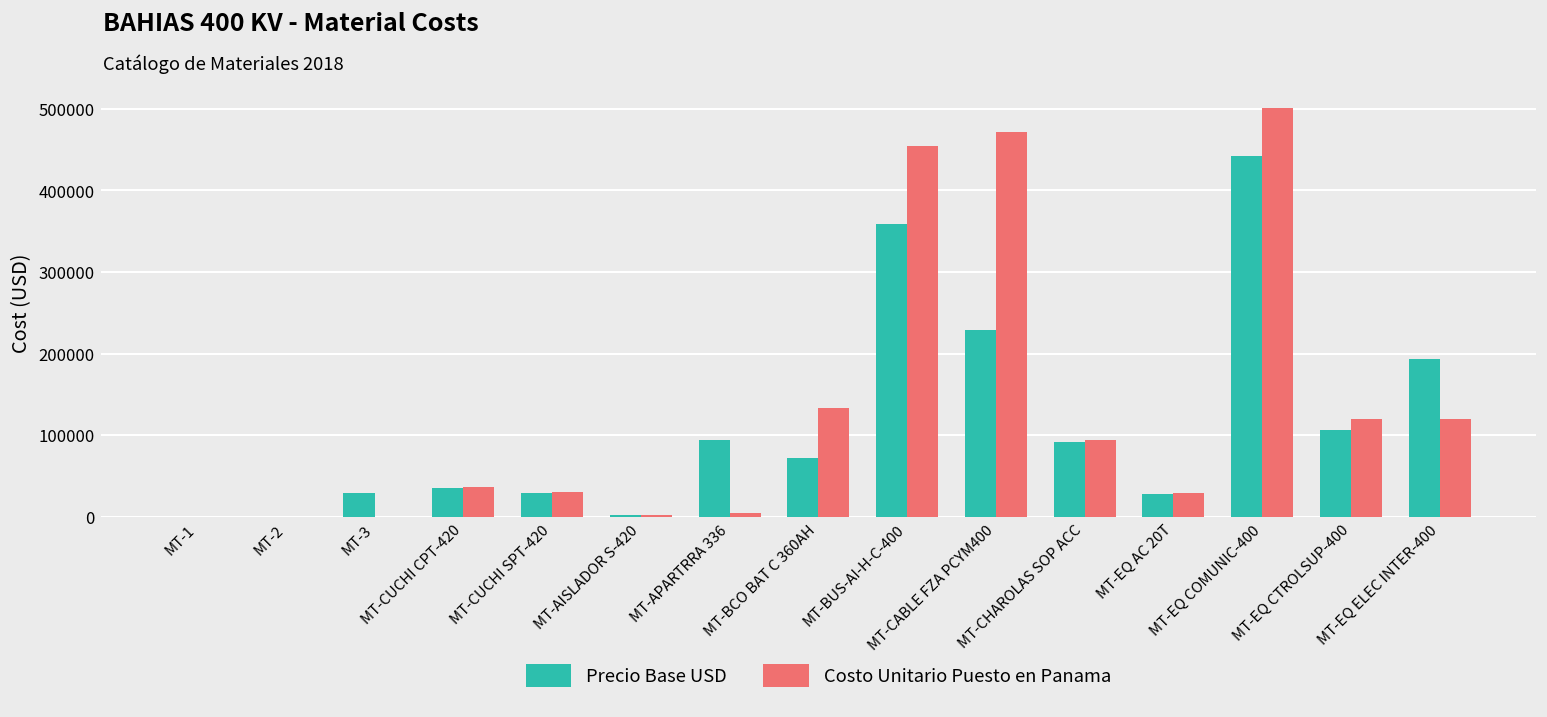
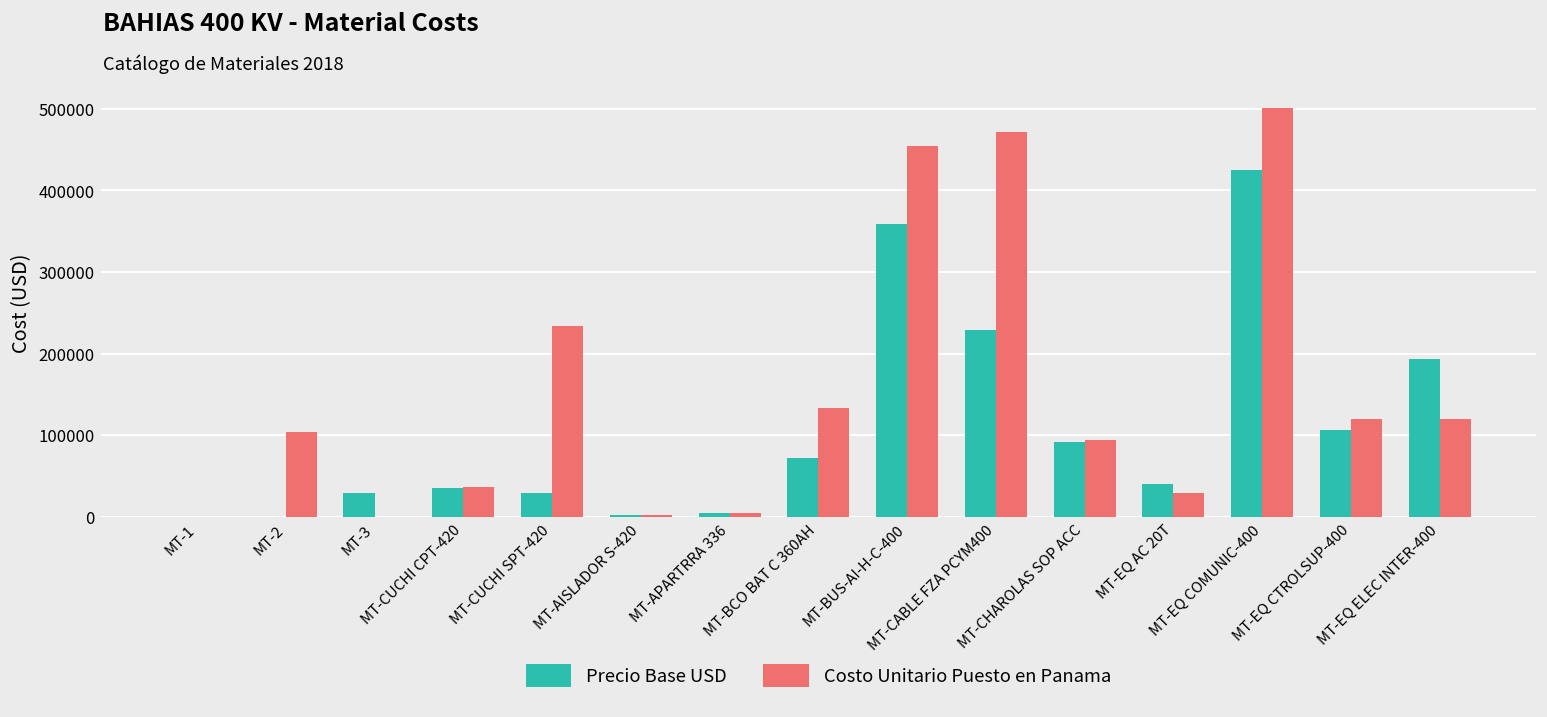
Costo Unitario Puesto en Panama, MT-2: 0 -> 100000
Costo Unitario Puesto en Panama, MT-CUCHI SPT-420: 30000 -> 230000
Precio Base USD, MT-APARTRRA 336: 90000 -> 0
Precio Base USD, MT-EQ AC 20T: 30000 -> 40000
Precio Base USD, MT-EQ COMUNIC-400: 440000 -> 430000
